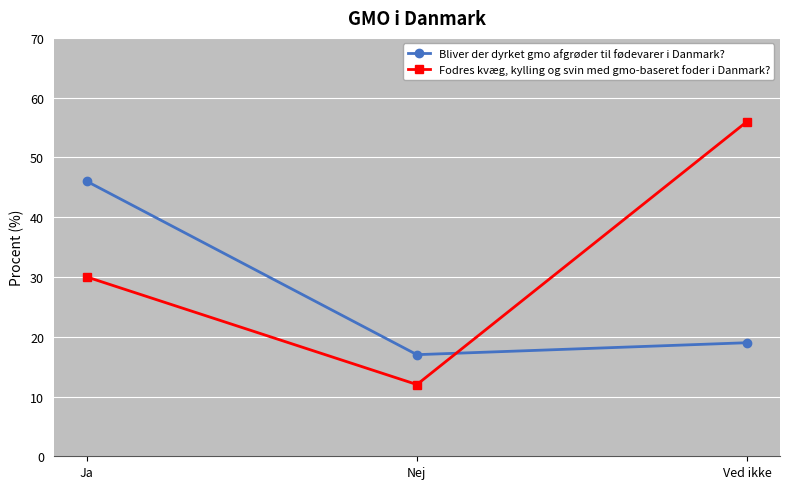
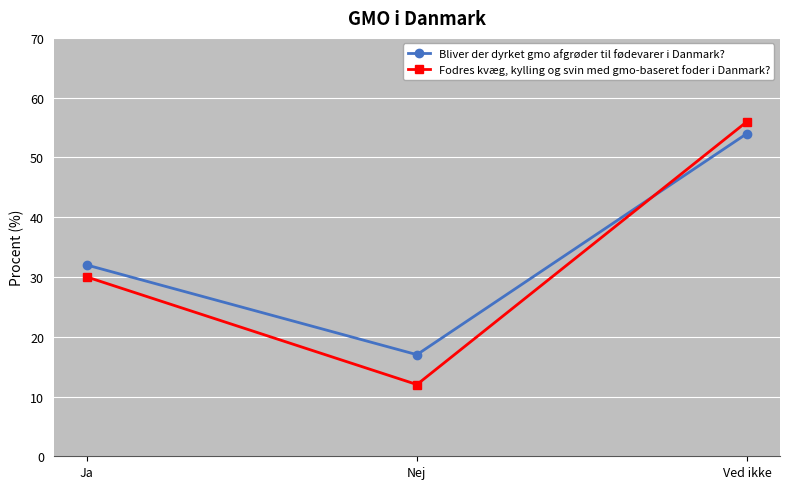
Bliver der dyrket gmo afgrøder til fødevarer i Danmark?, Ja: 46 -> 32
Bliver der dyrket gmo afgrøder til fødevarer i Danmark?, Ved ikke: 19 -> 54
